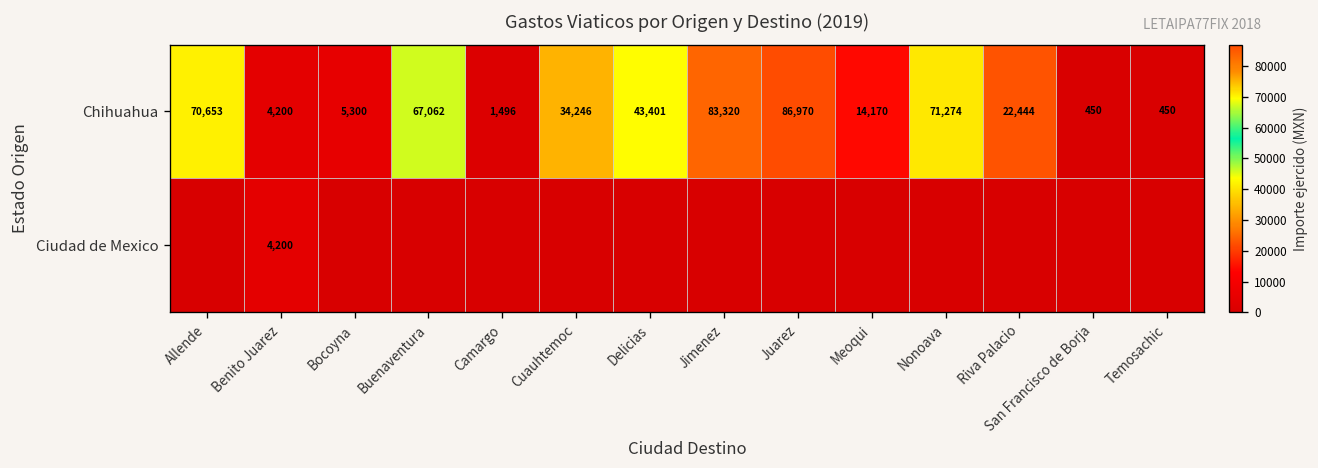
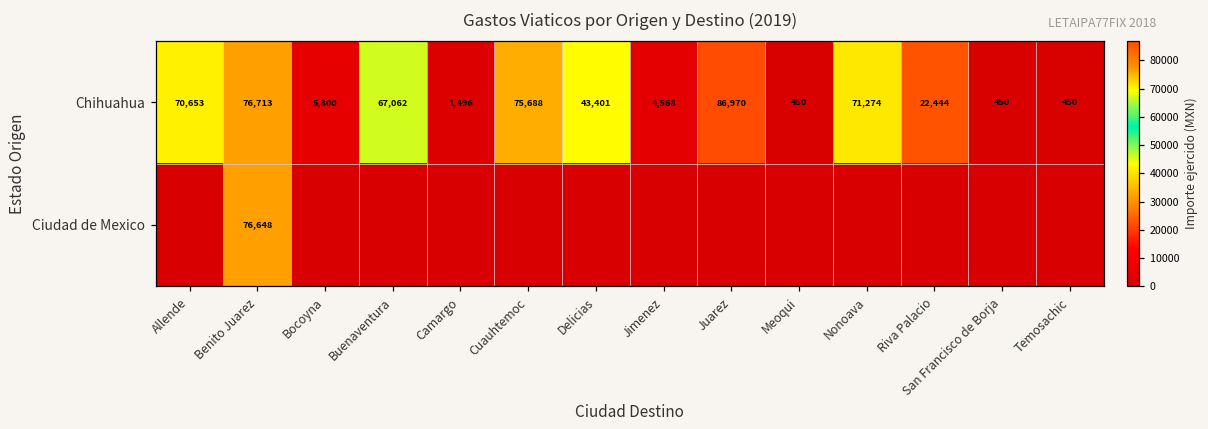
Chihuahua, Benito Juarez: 4,200 -> 76,713
Chihuahua, Cuauhtemoc: 34,246 -> 75,688
Chihuahua, Jimenez: 83,320 -> 4,568
Chihuahua, Meoqui: 14,170 -> 450
Ciudad de Mexico, Benito Juarez: 4,200 -> 76,648
